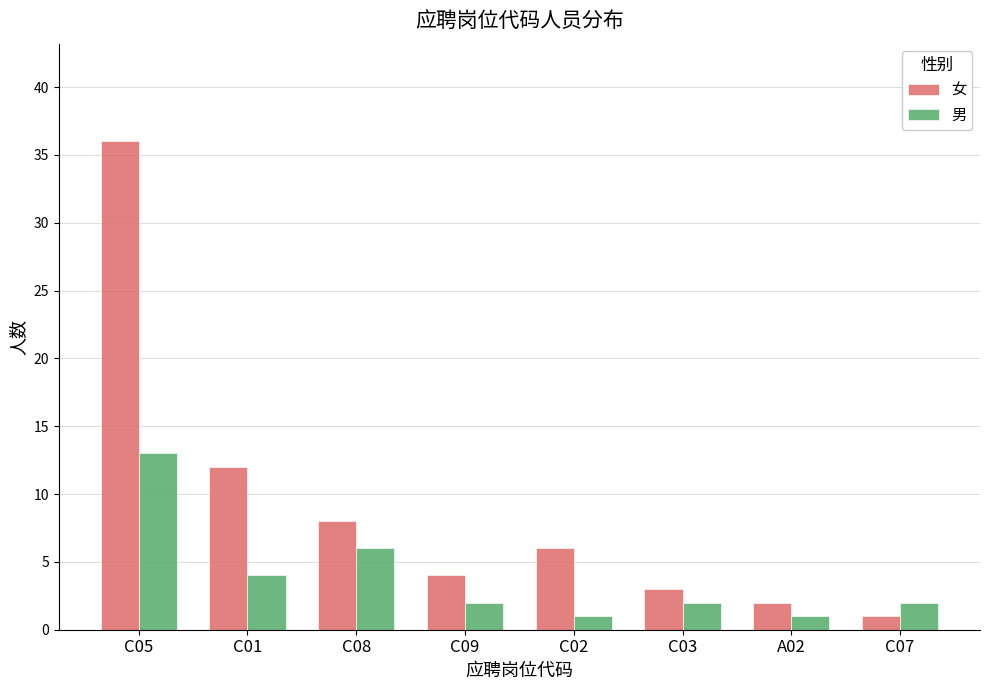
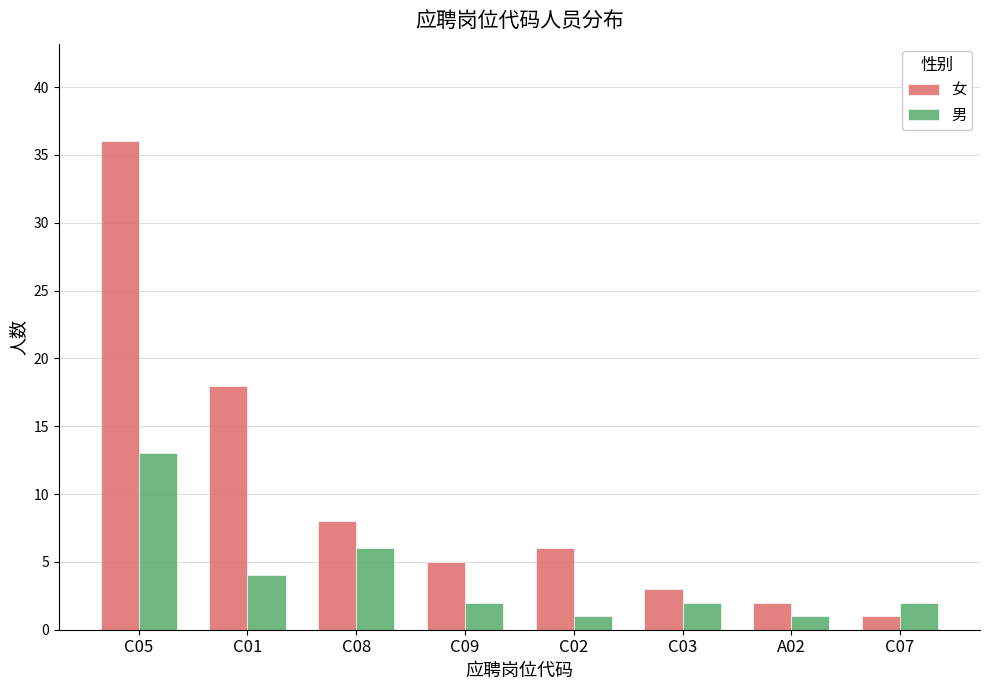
女, C01: 12 -> 18
女, C09: 4 -> 5
